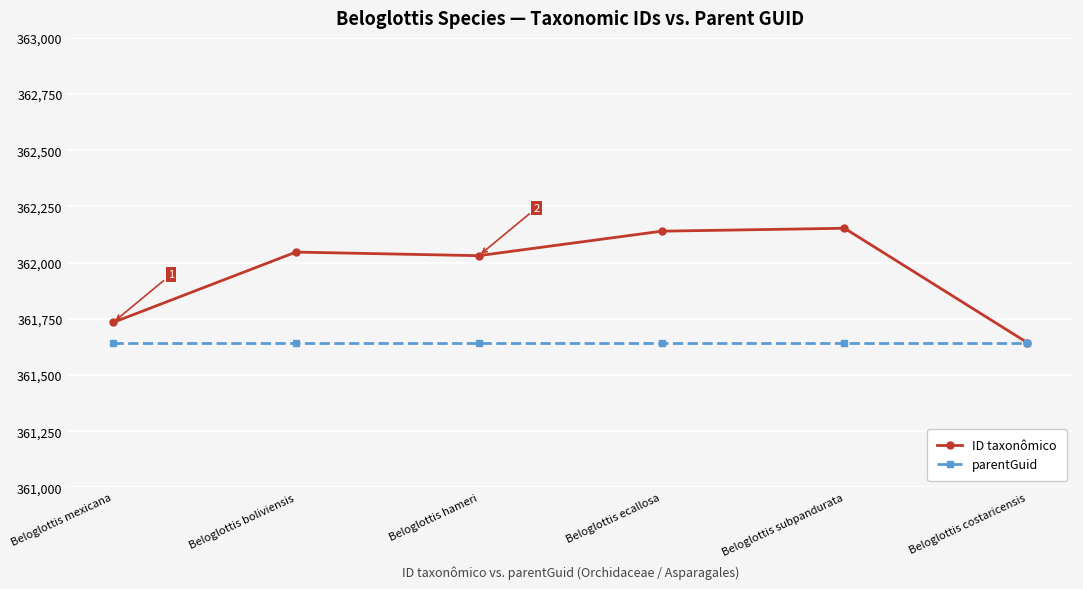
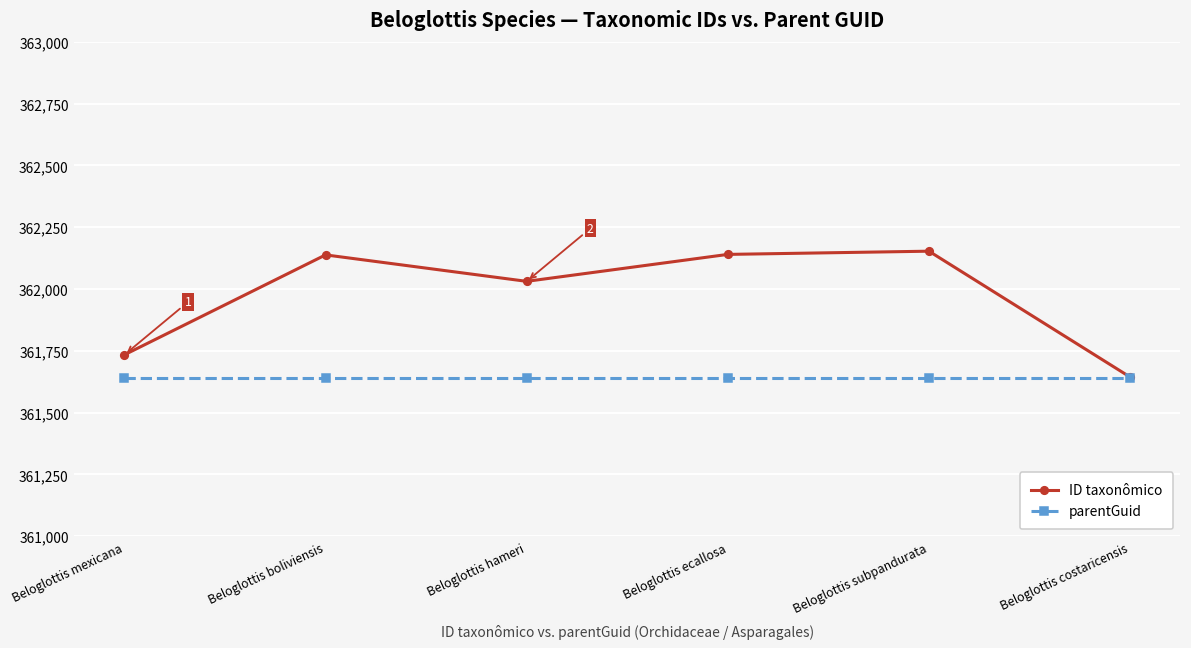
ID taxonômico, Beloglottis boliviensis: 362,050 -> 362,140
